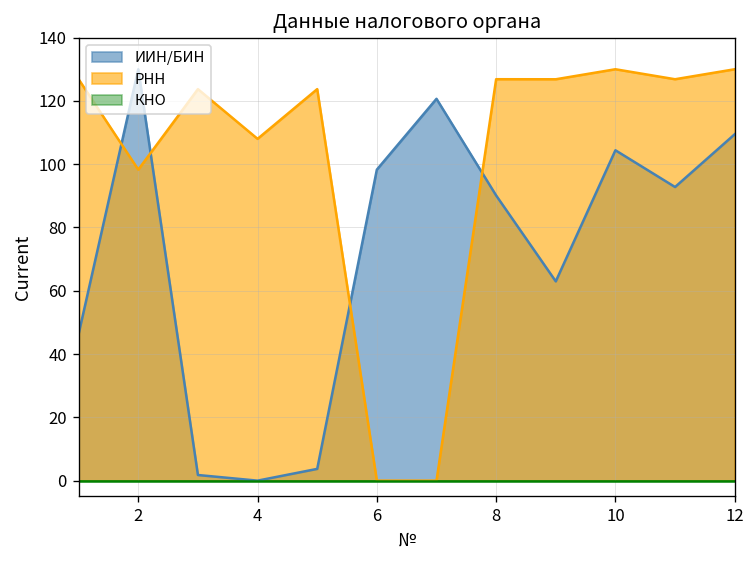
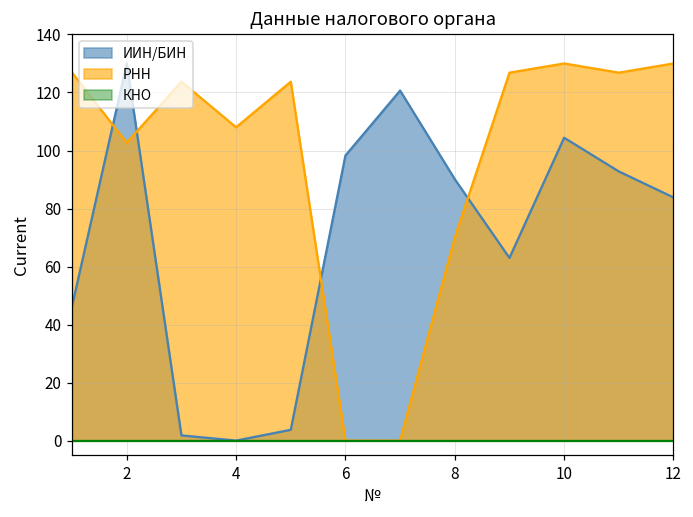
РНН, 2: 98 -> 103
РНН, 8: 127 -> 70
ИИН/БИН, 12: 109 -> 84
